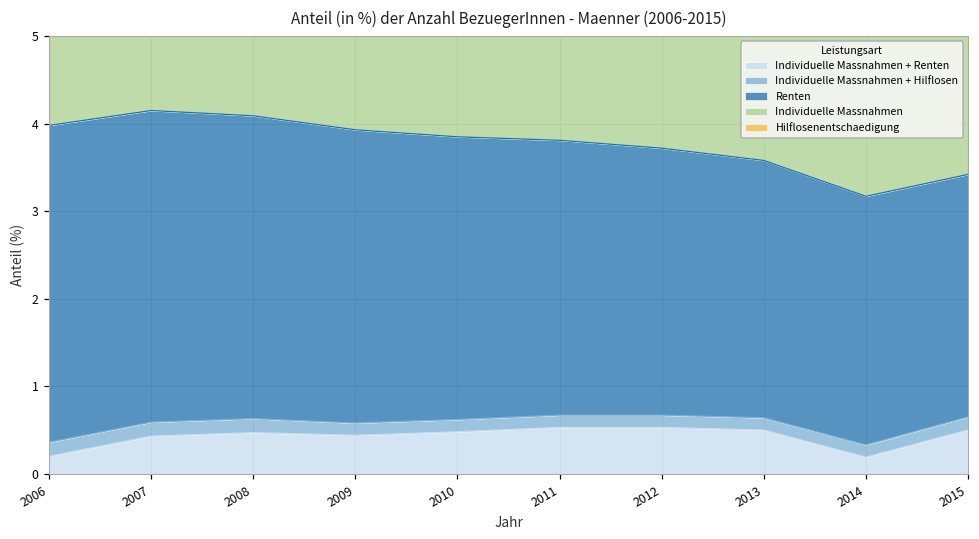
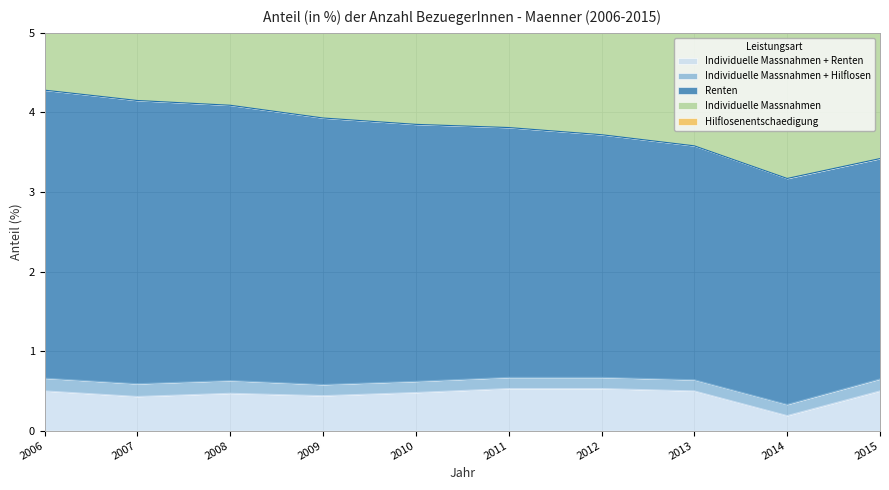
Individuelle Massnahmen + Renten, 2006: 0.2 -> 0.5
